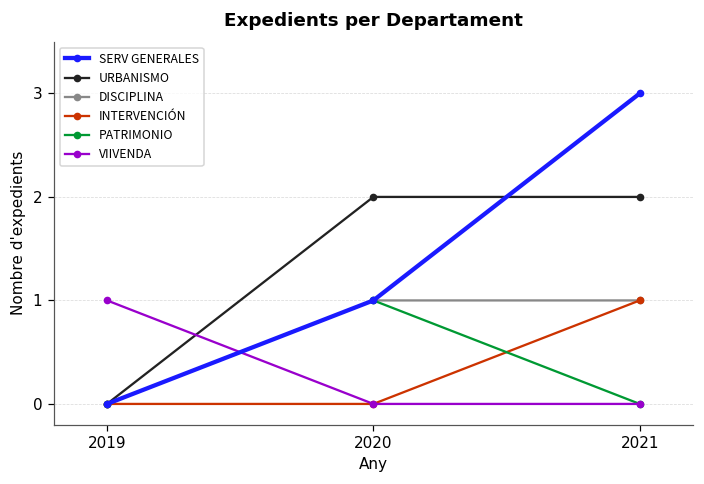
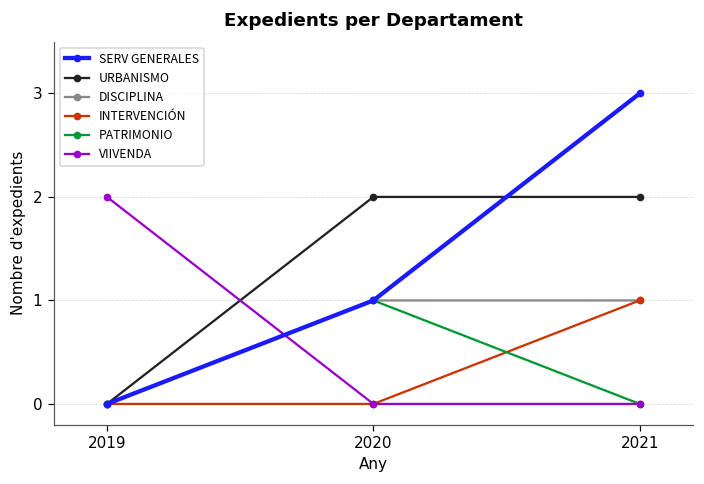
VIIVENDA, 2019: 1 -> 2
